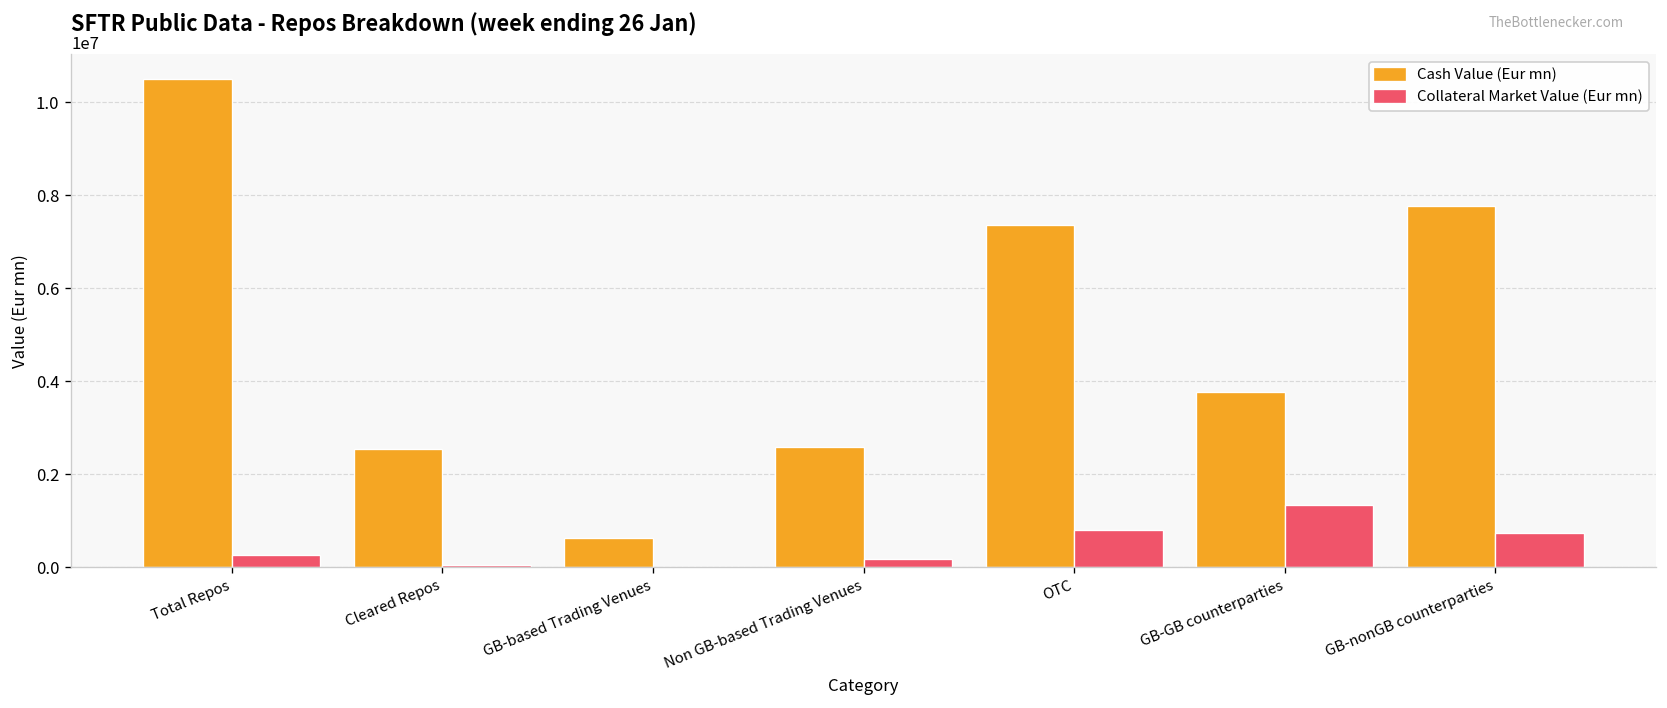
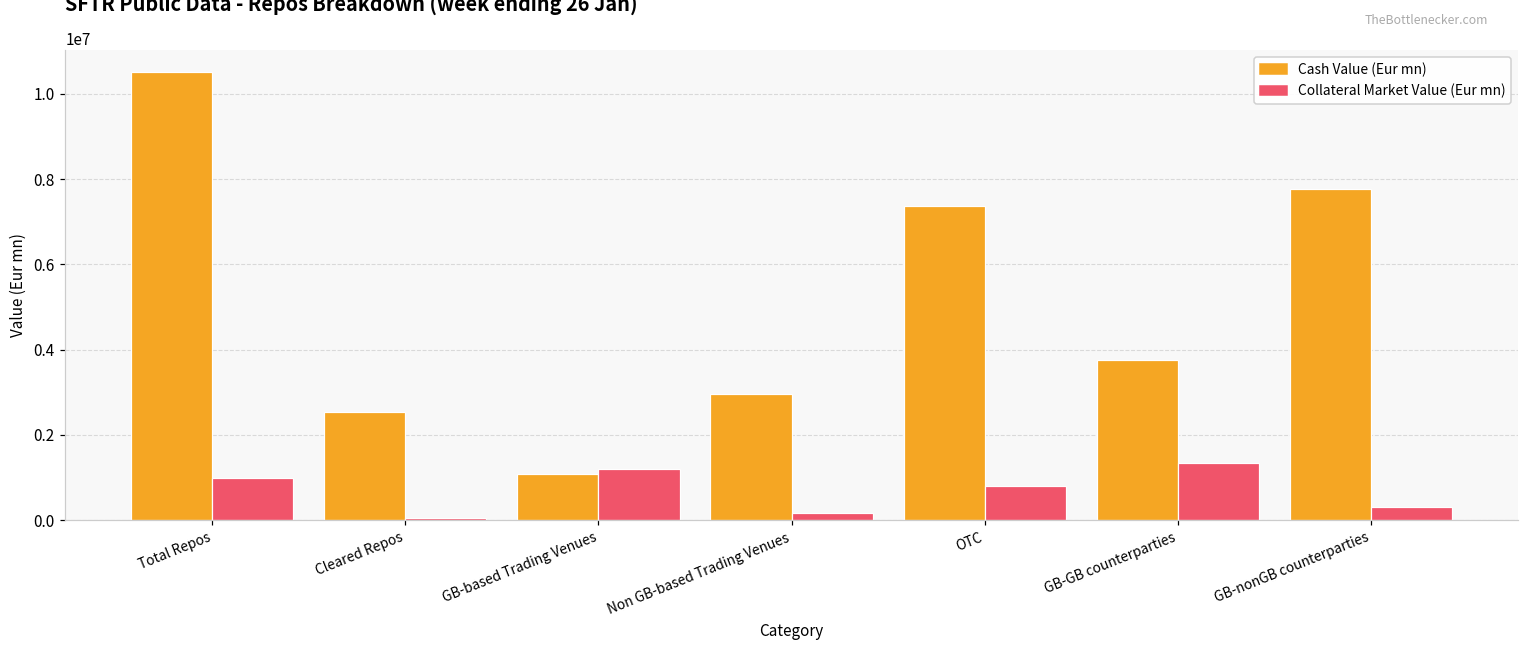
Collateral Market Value (Eur mn), Total Repos: 300000 -> 1000000
Cash Value (Eur mn), GB-based Trading Venues: 600000 -> 1100000
Collateral Market Value (Eur mn), GB-based Trading Venues: 0 -> 1200000
Cash Value (Eur mn), Non GB-based Trading Venues: 2600000 -> 2900000
Collateral Market Value (Eur mn), GB-nonGB counterparties: 700000 -> 300000
